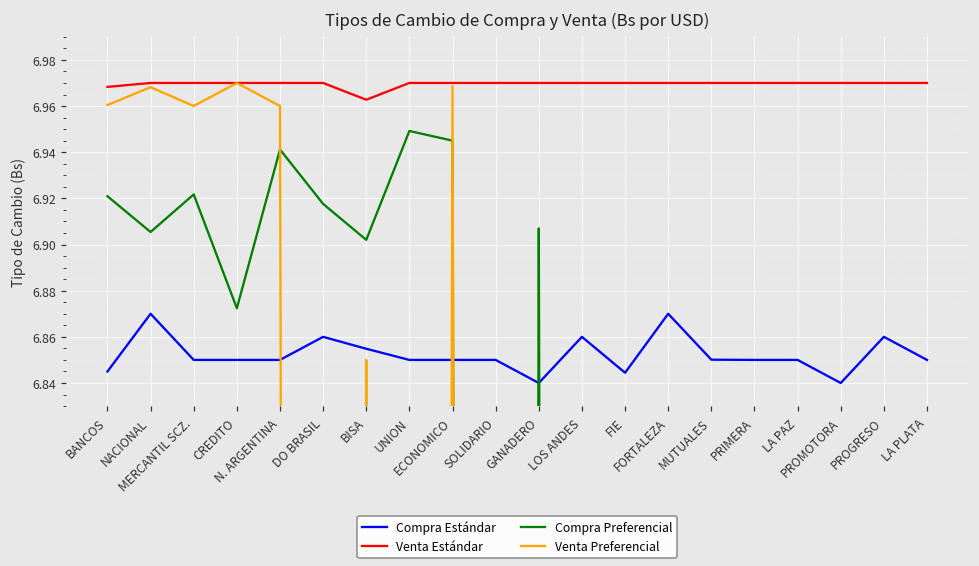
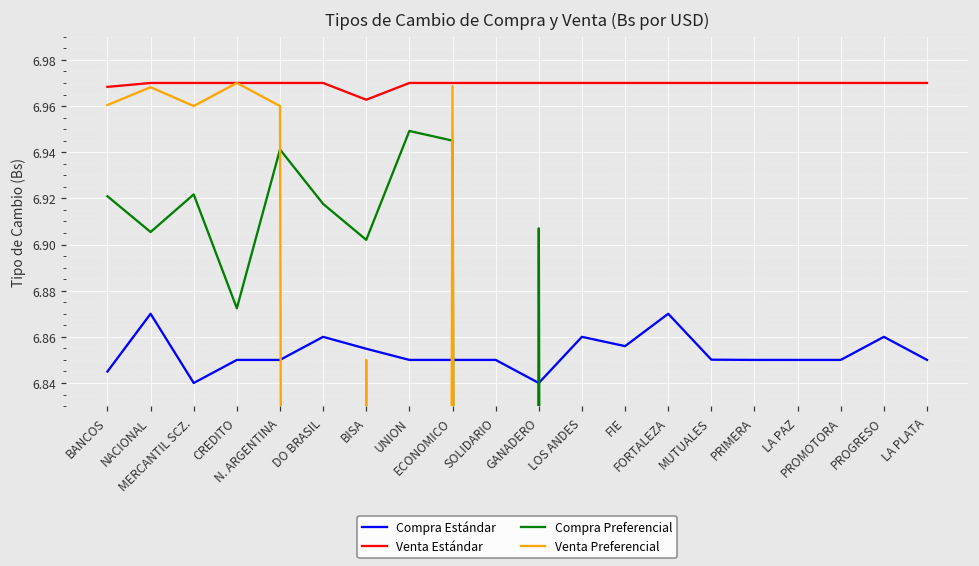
Compra Estándar, MERCANTIL SCZ.: 6.85 -> 6.84
Compra Estándar, FIE: 6.844 -> 6.856
Compra Estándar, PROMOTORA: 6.84 -> 6.85
